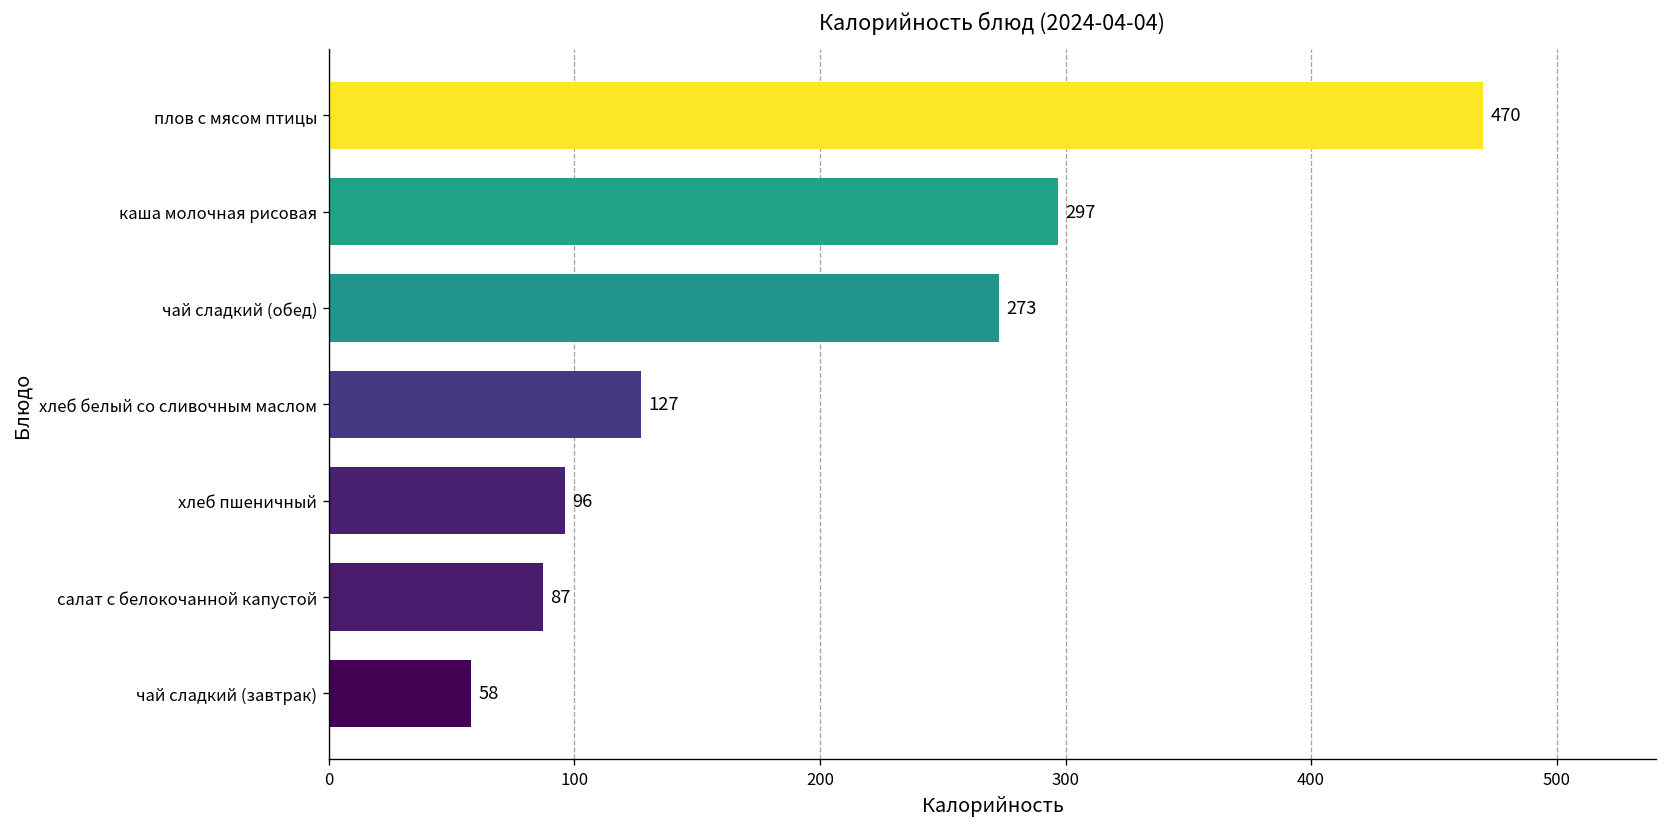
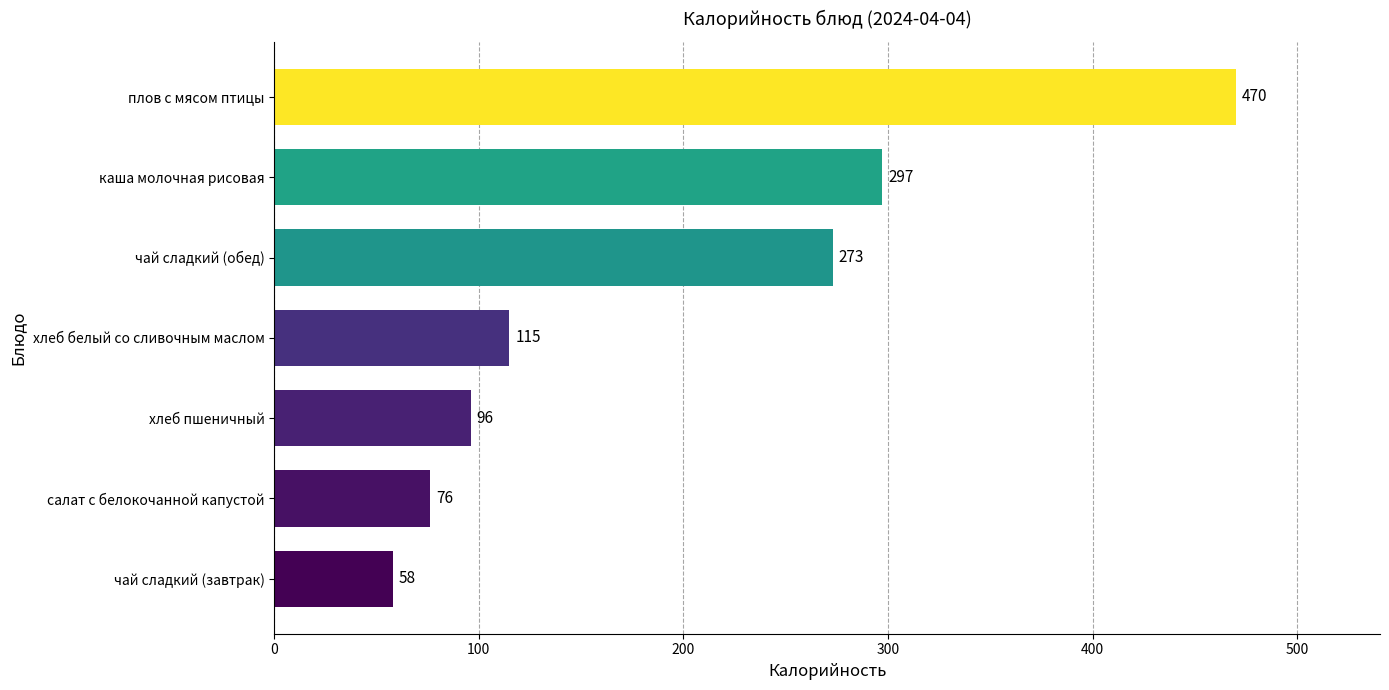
хлеб белый со сливочным маслом: 127 -> 115
салат с белокочанной капустой: 87 -> 76
